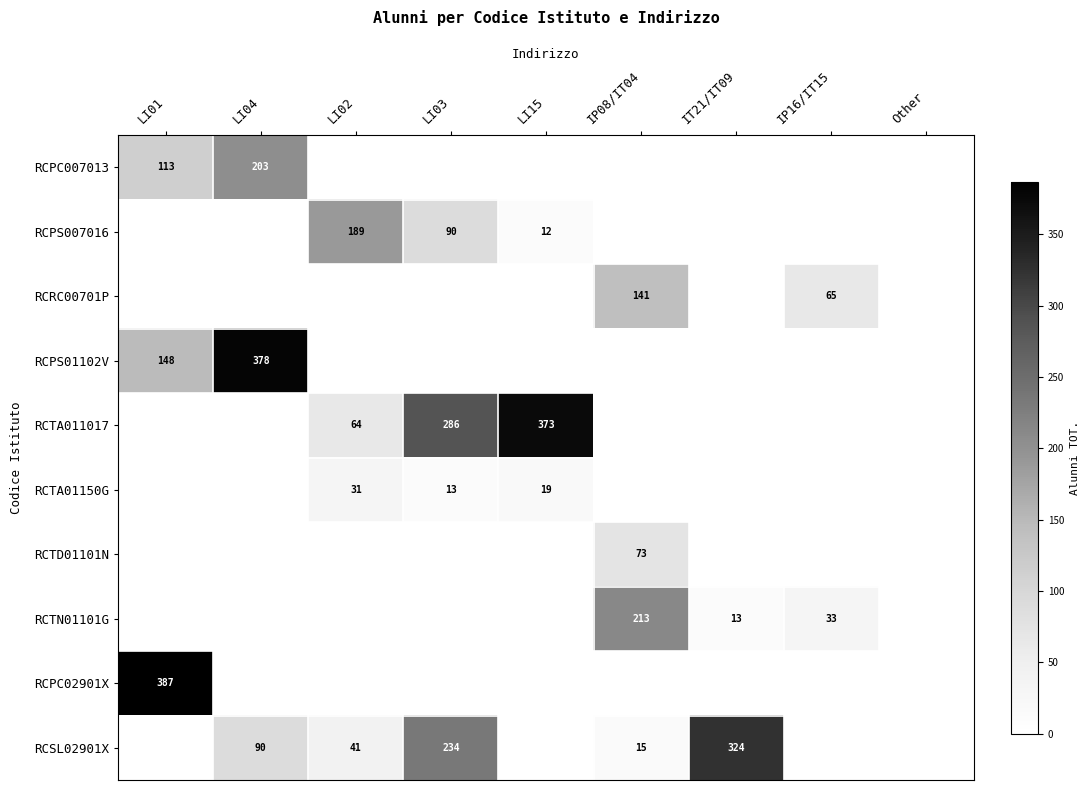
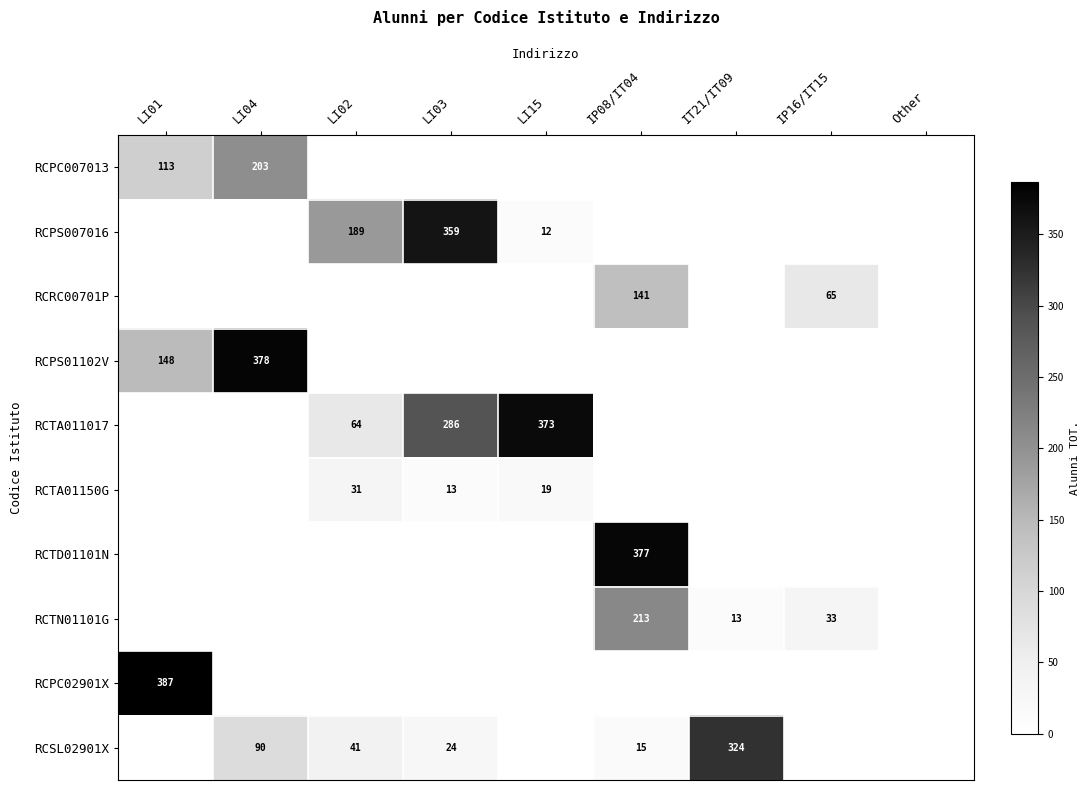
RCPS007016, LI03: 90 -> 359
RCTD01101N, IP08/IT04: 73 -> 377
RCSL02901X, LI03: 234 -> 24
